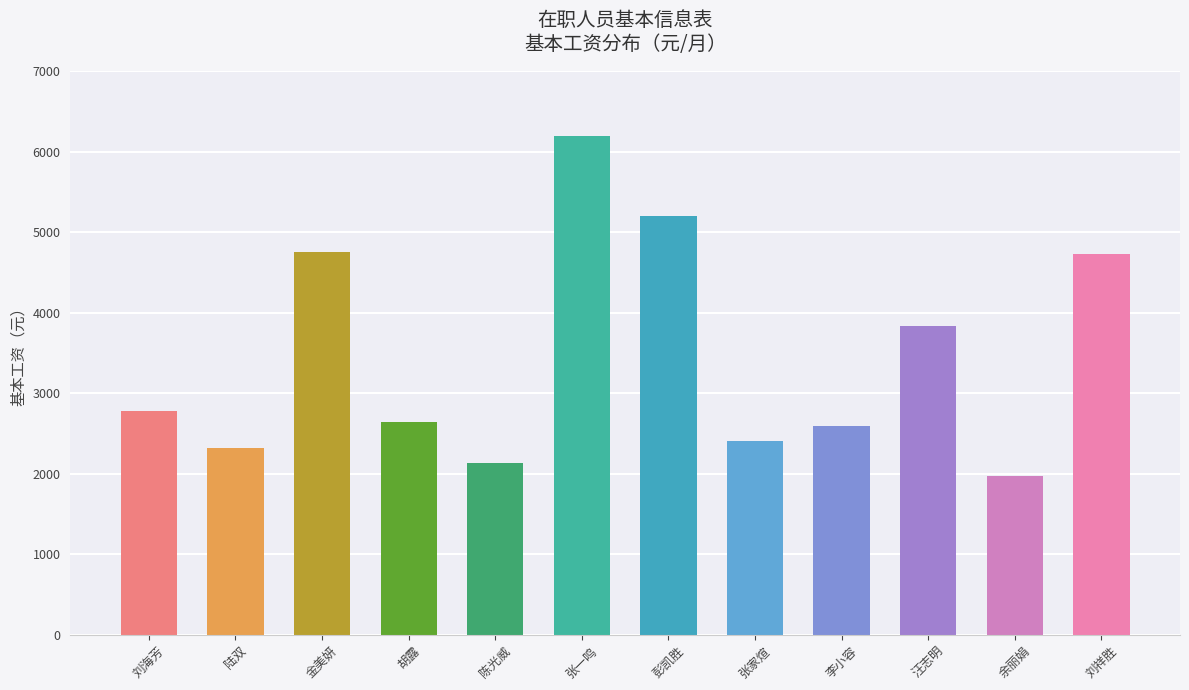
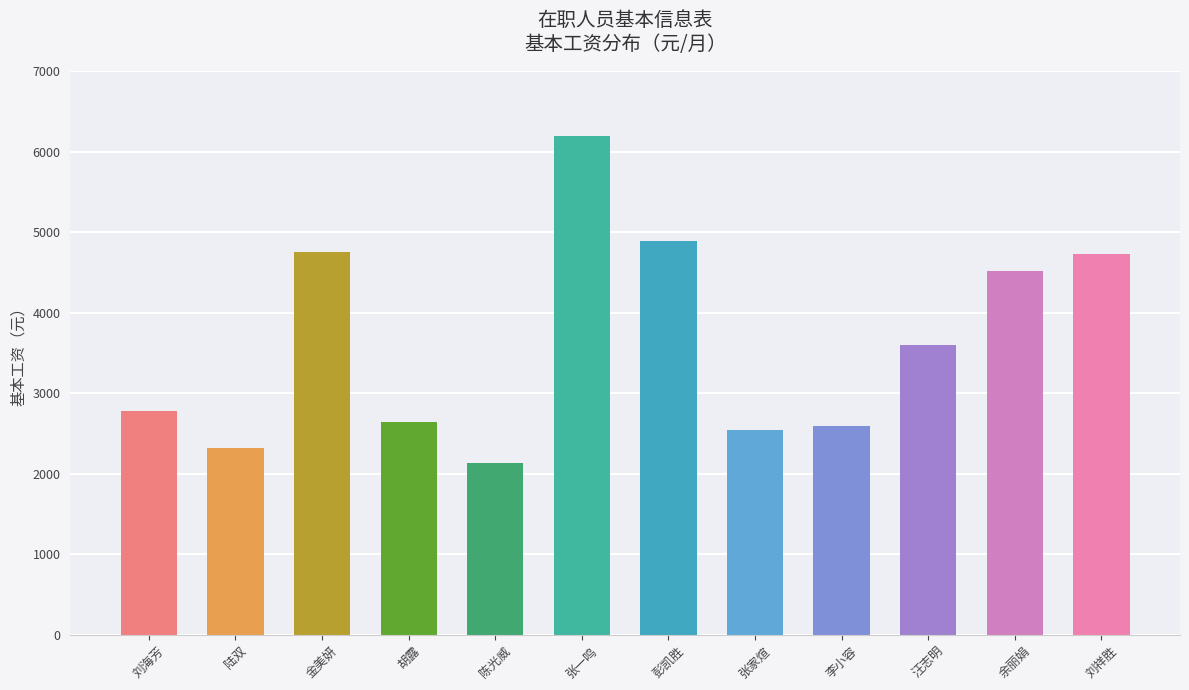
彭凯胜: 5200 -> 4900
张家煊: 2400 -> 2500
汪志明: 3800 -> 3600
余丽娟: 2000 -> 4500
